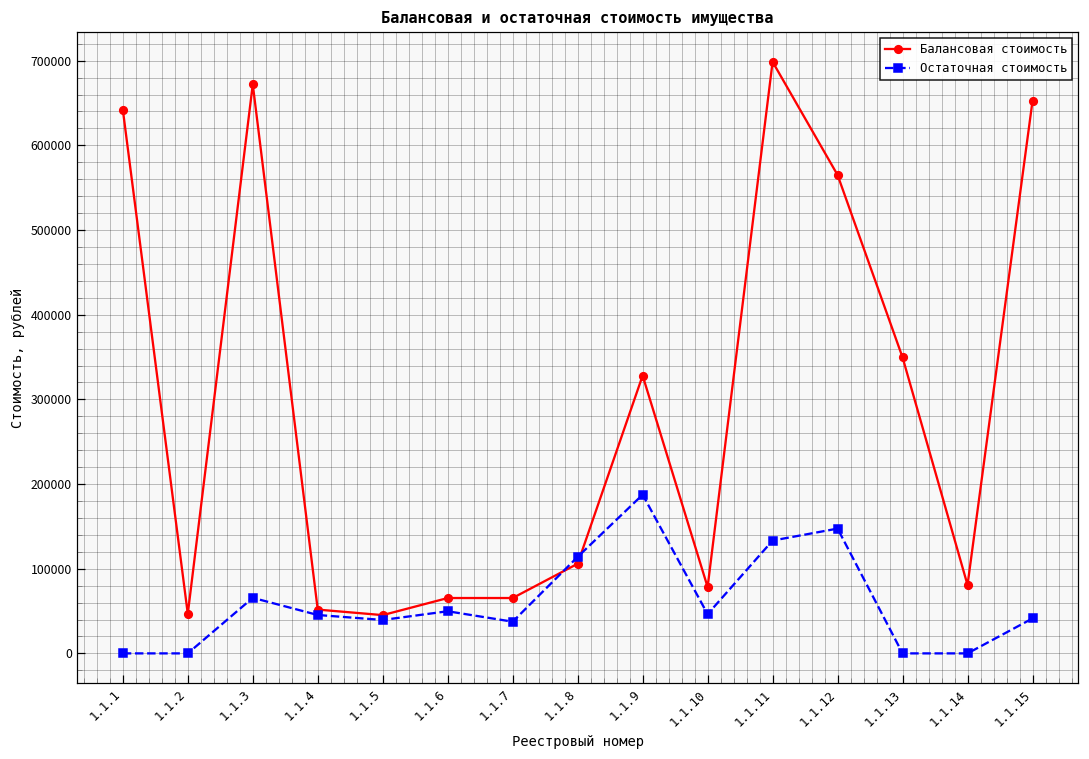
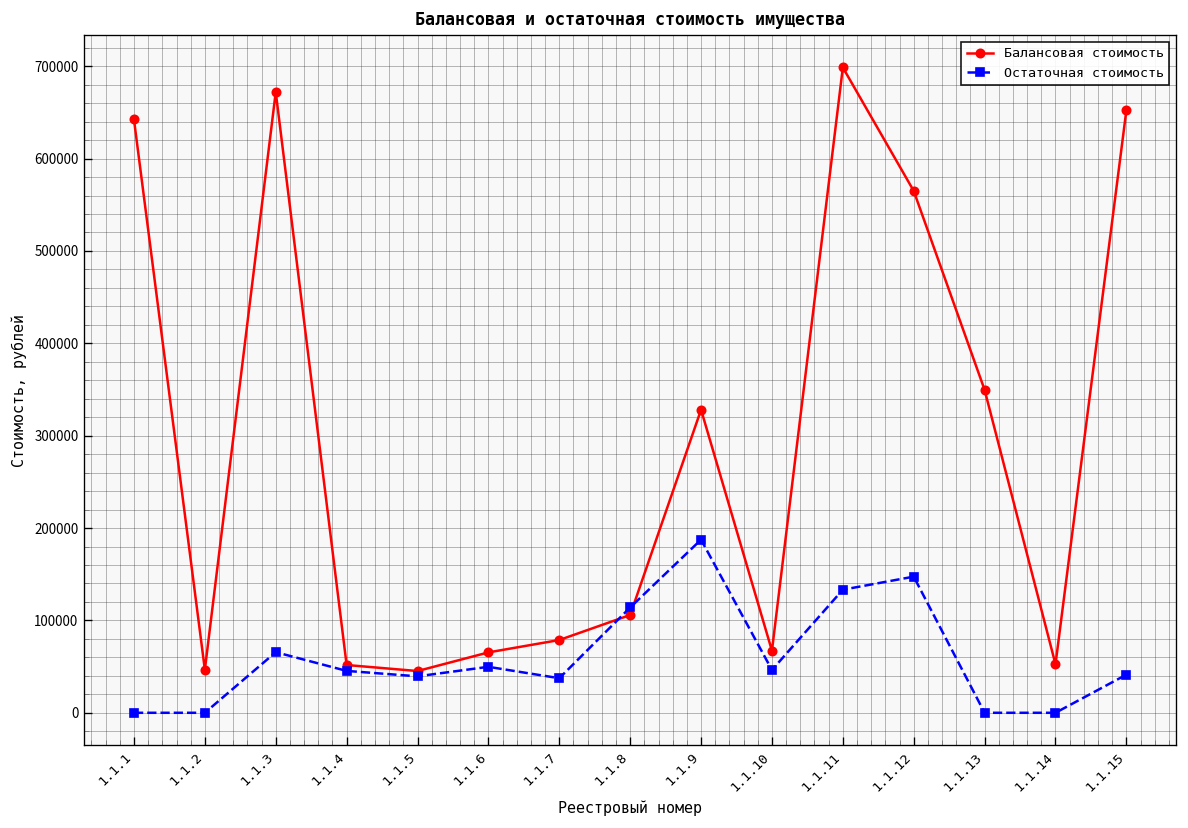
Балансовая стоимость, 1.1.7: 70000 -> 80000
Балансовая стоимость, 1.1.10: 80000 -> 70000
Балансовая стоимость, 1.1.14: 80000 -> 50000
